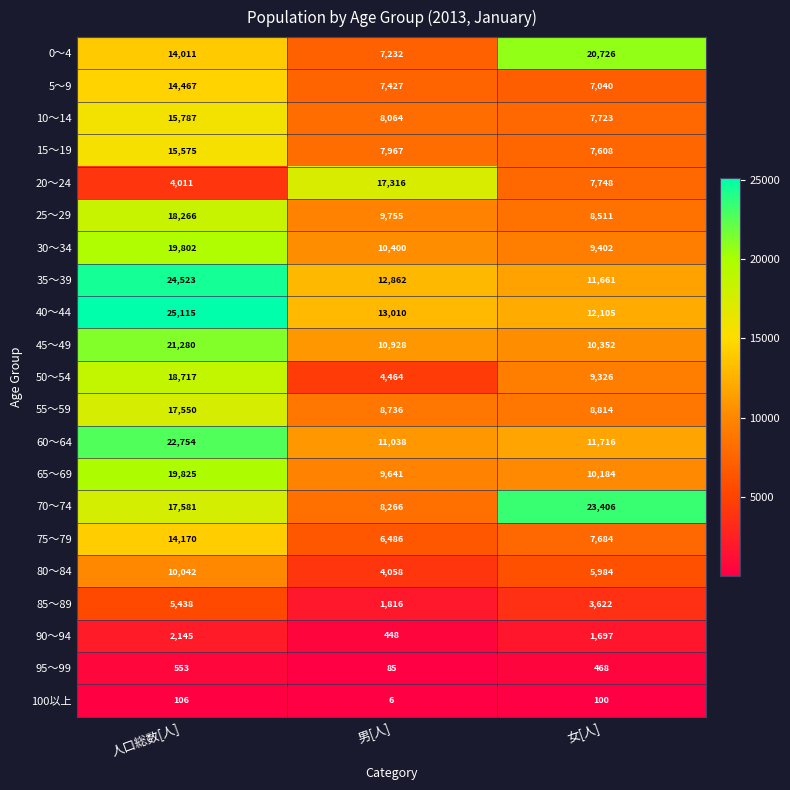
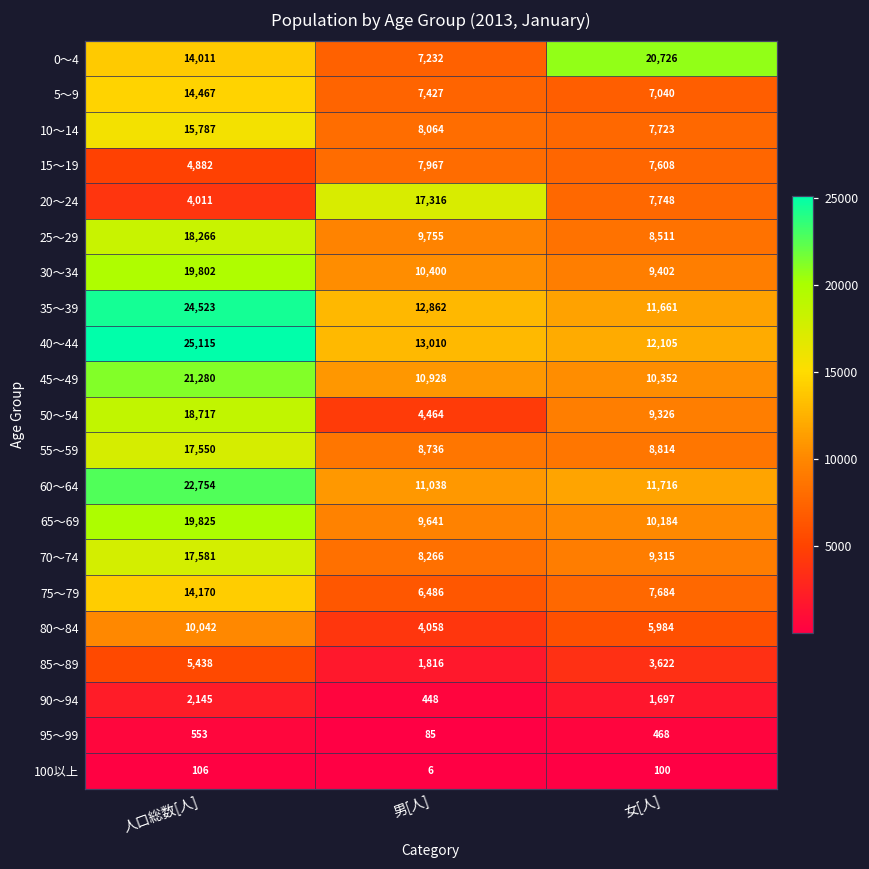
15～19, 人口総数[人]: 15,575 -> 4,882
70～74, 女[人]: 23,406 -> 9,315
